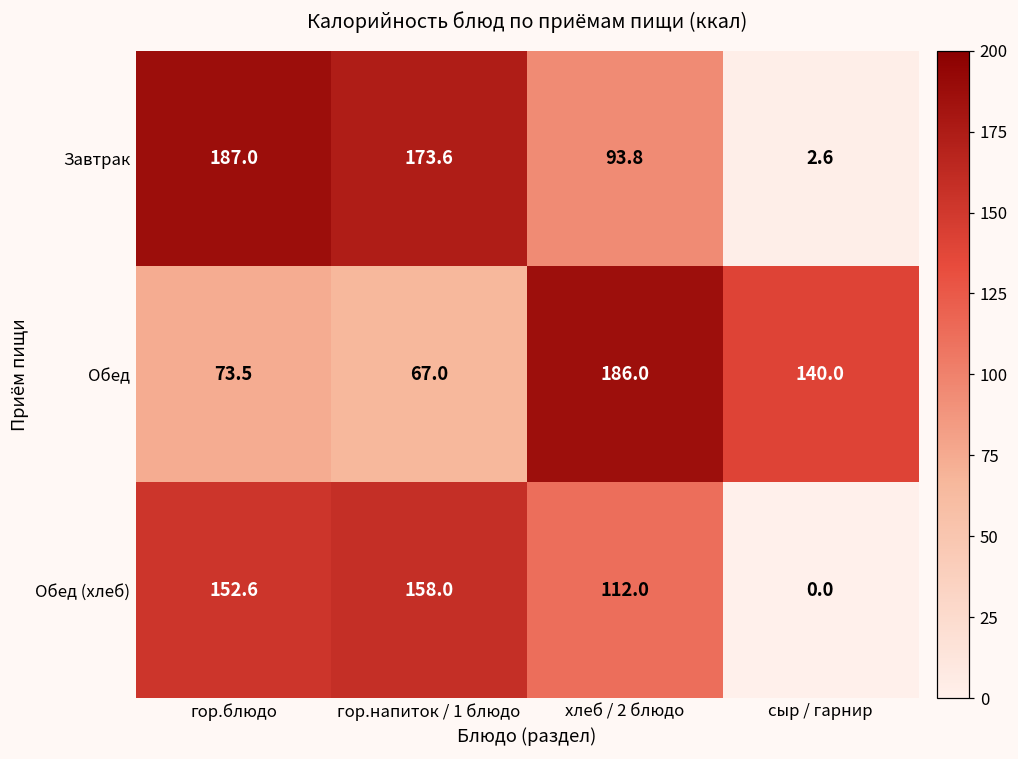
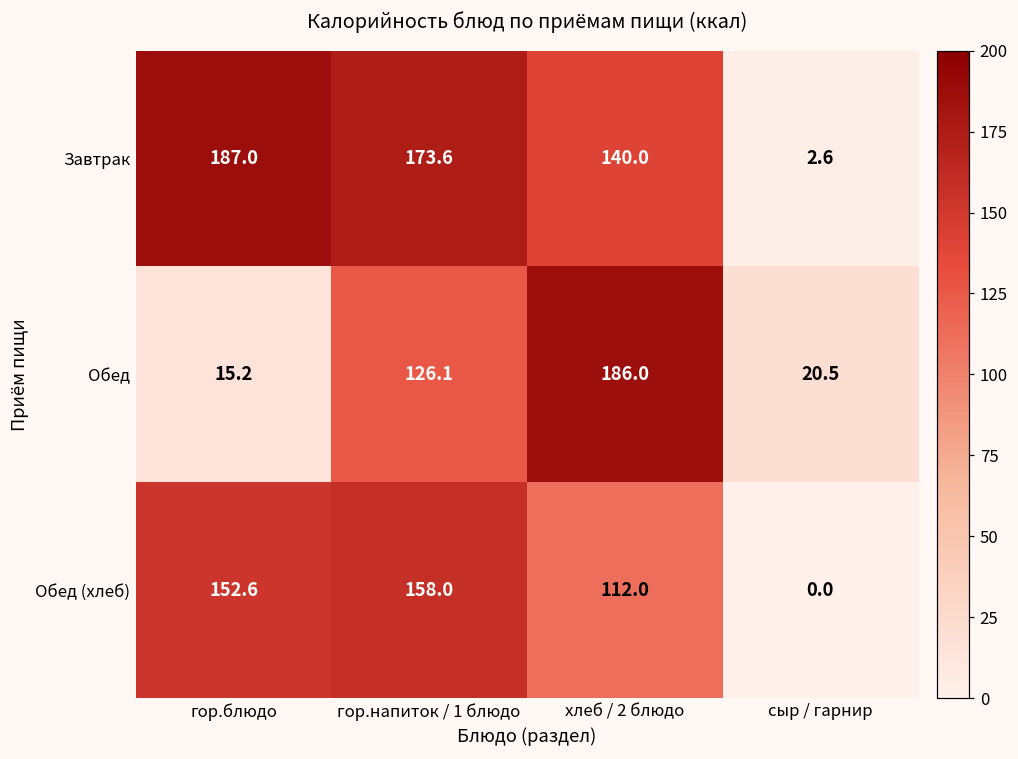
Завтрак, хлеб / 2 блюдо: 93.8 -> 140.0
Обед, гор.блюдо: 73.5 -> 15.2
Обед, гор.напиток / 1 блюдо: 67.0 -> 126.1
Обед, сыр / гарнир: 140.0 -> 20.5
